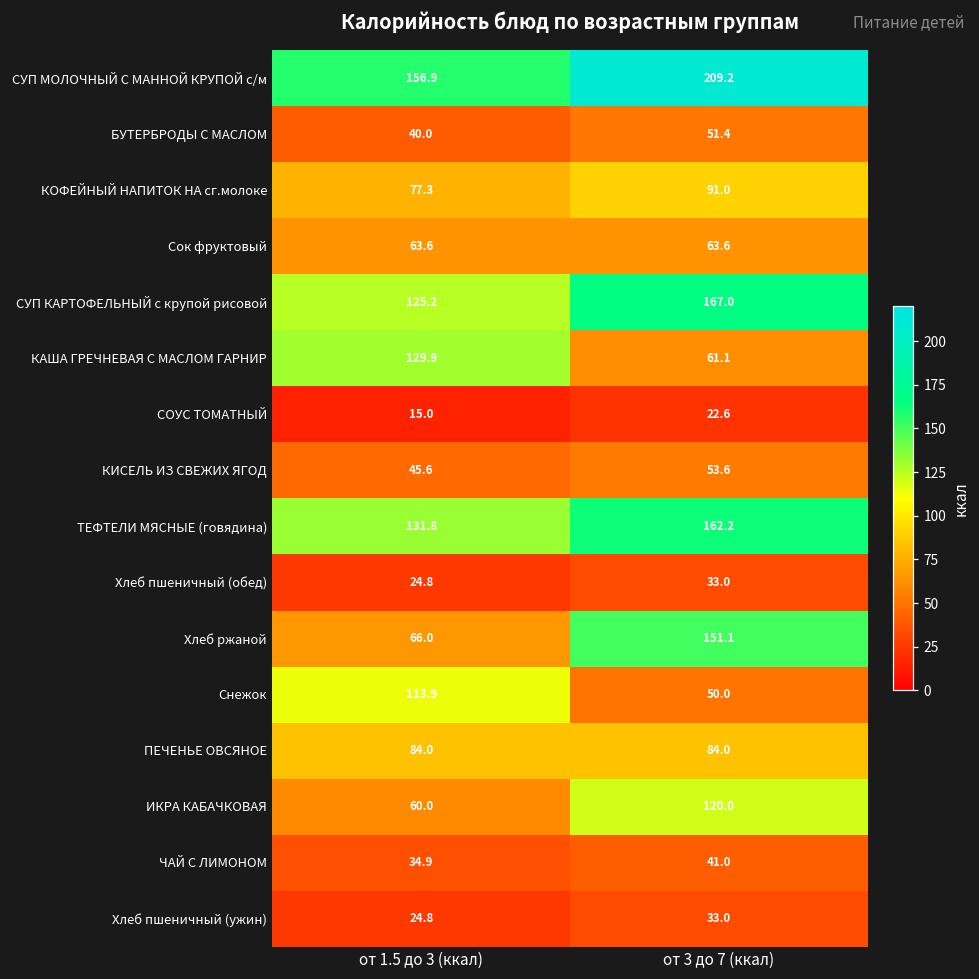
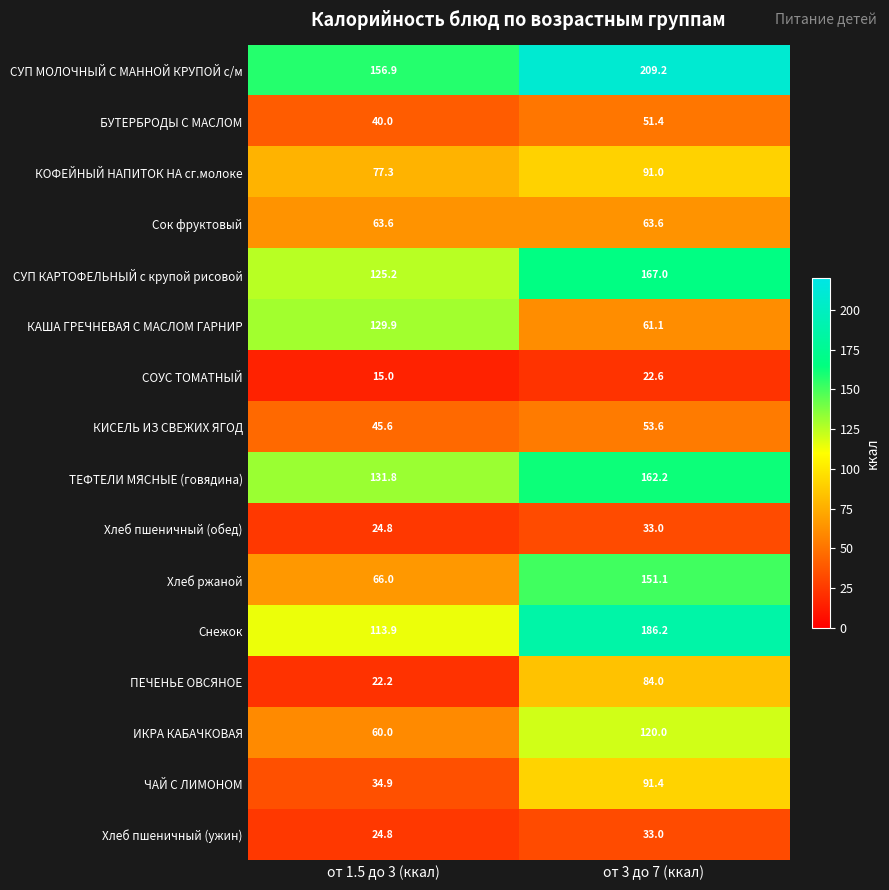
Снежок, от 3 до 7 (ккал): 50.0 -> 186.2
ПЕЧЕНЬЕ ОВСЯНОЕ, от 1.5 до 3 (ккал): 84.0 -> 22.2
ЧАЙ С ЛИМОНОМ, от 3 до 7 (ккал): 41.0 -> 91.4
